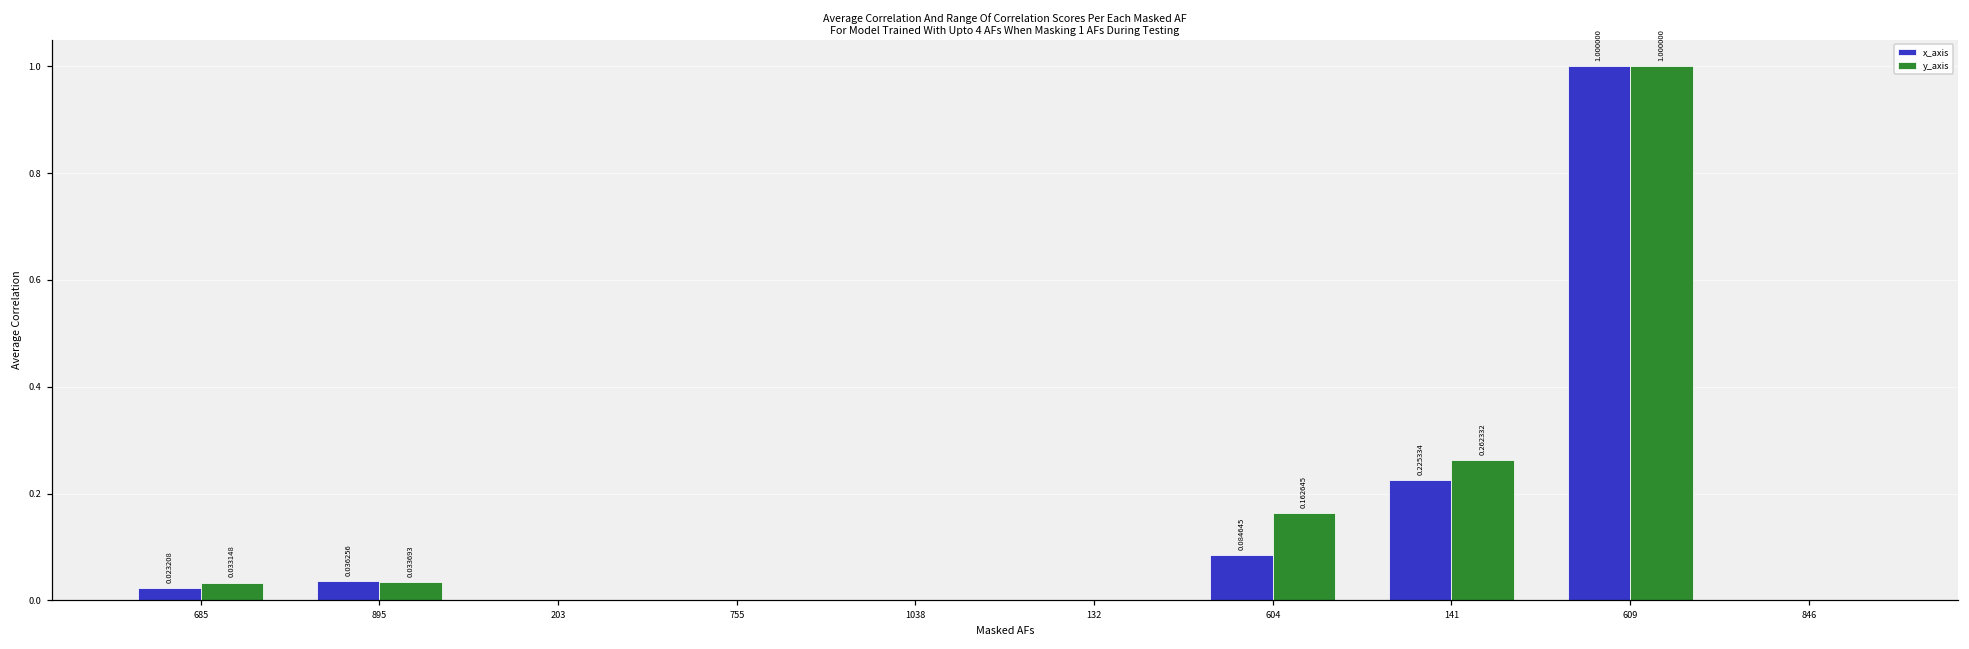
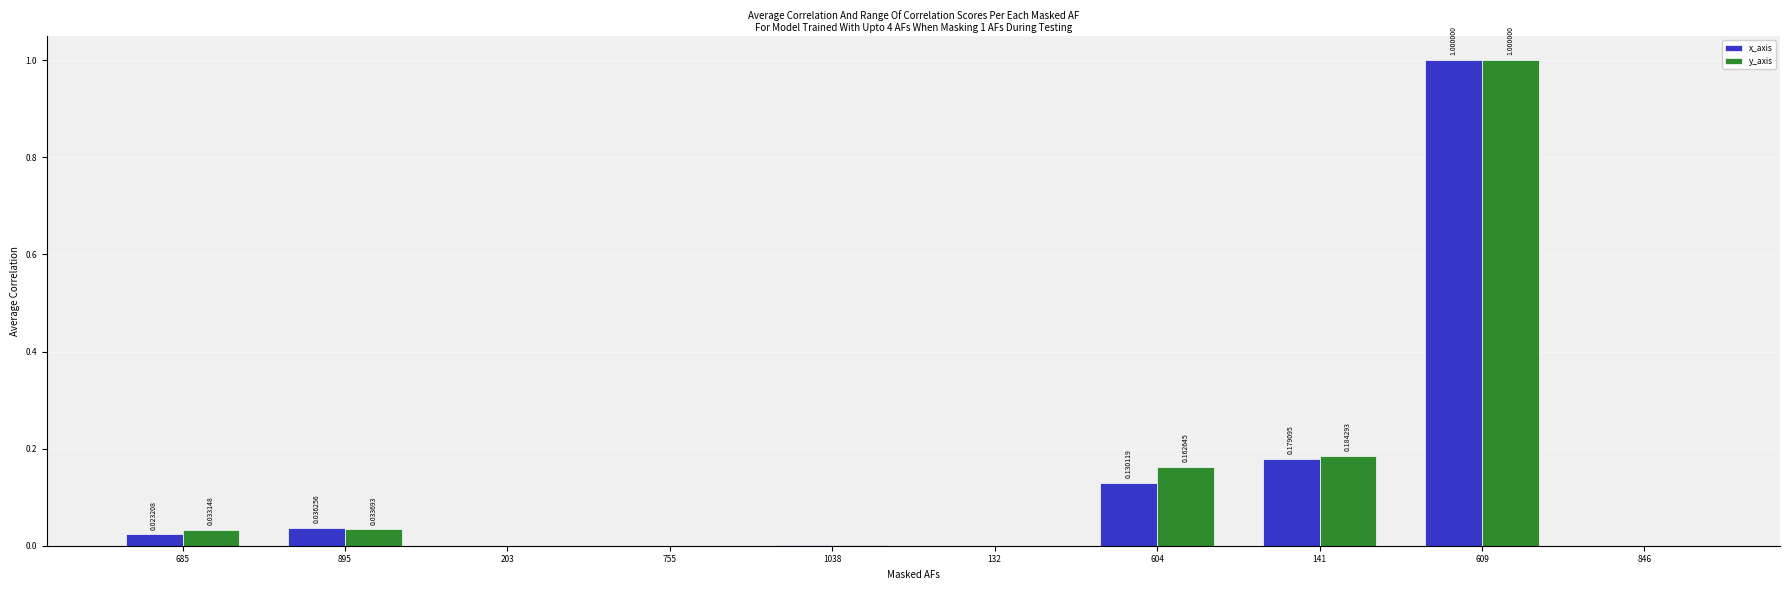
x_axis, 604: 0.084645 -> 0.130119
x_axis, 141: 0.225334 -> 0.179095
y_axis, 141: 0.262332 -> 0.184293
